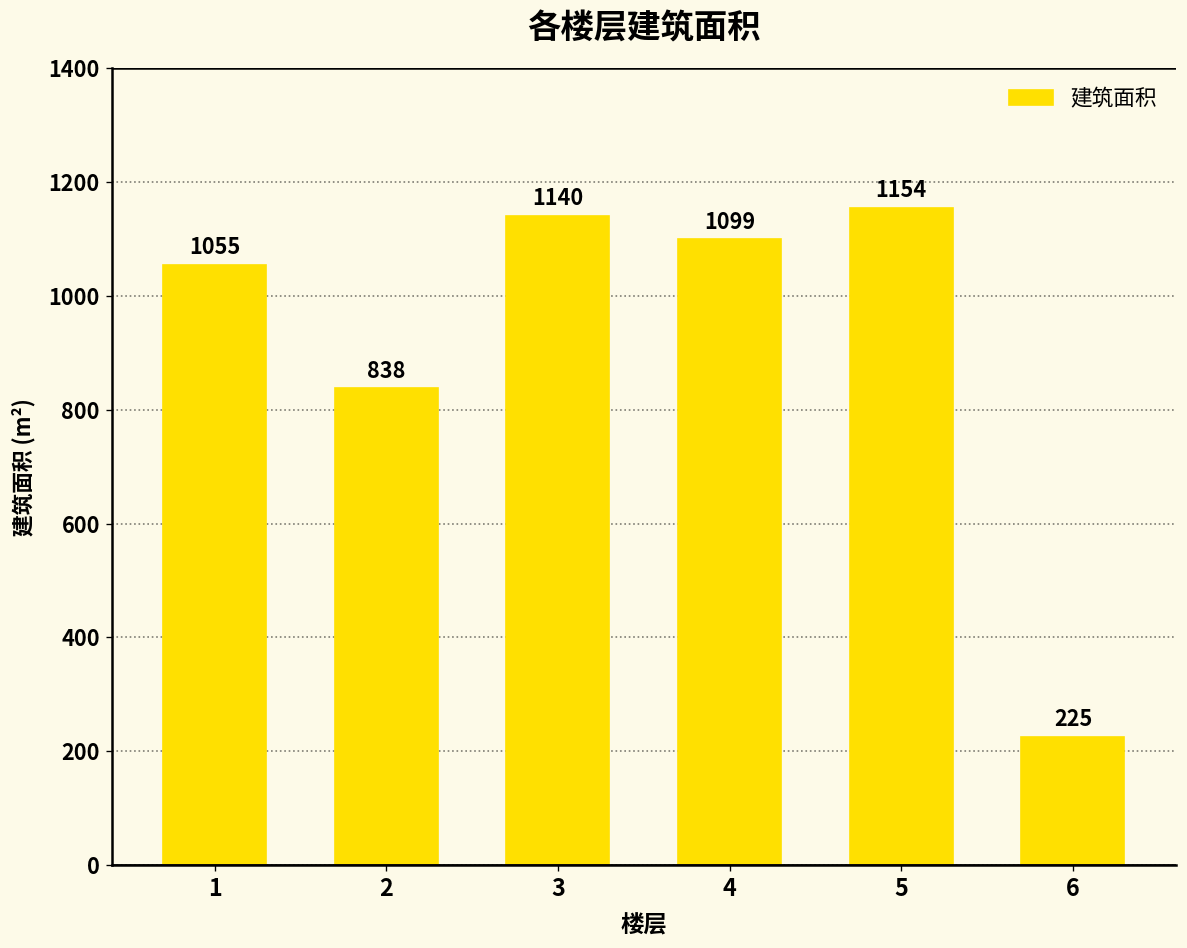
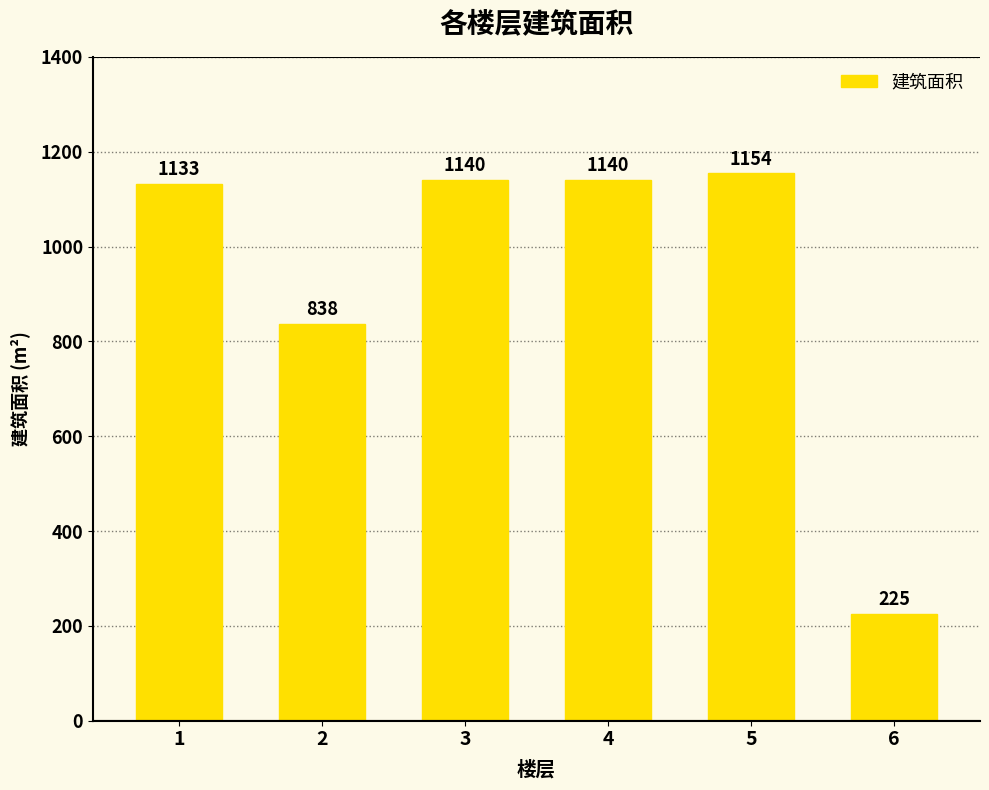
1: 1055 -> 1133
4: 1099 -> 1140
